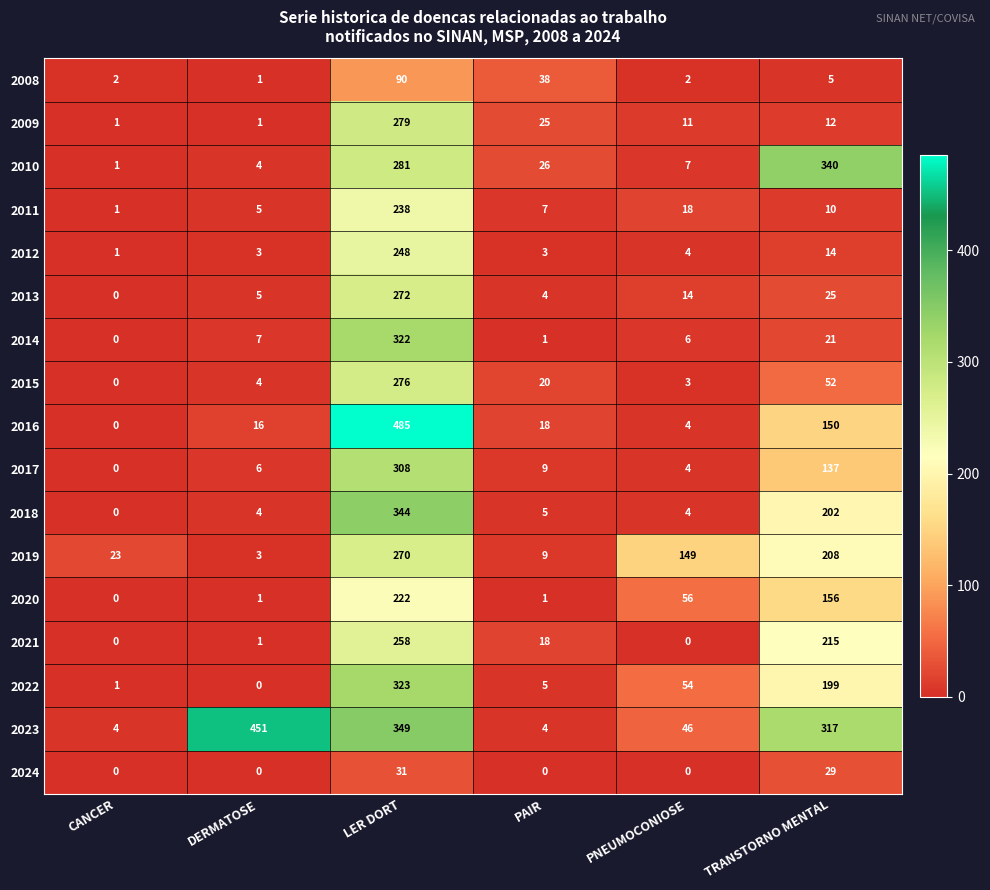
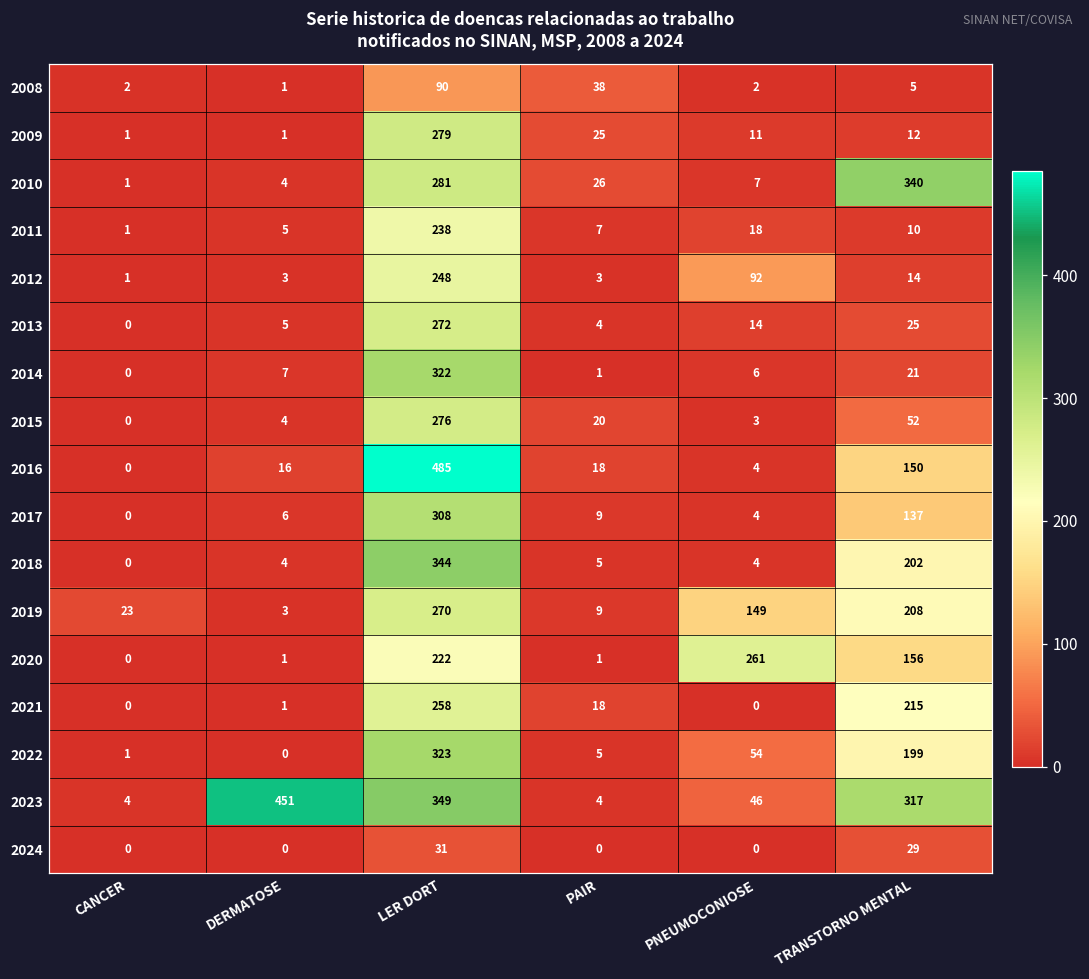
2012, PNEUMOCONIOSE: 4 -> 92
2020, PNEUMOCONIOSE: 56 -> 261
